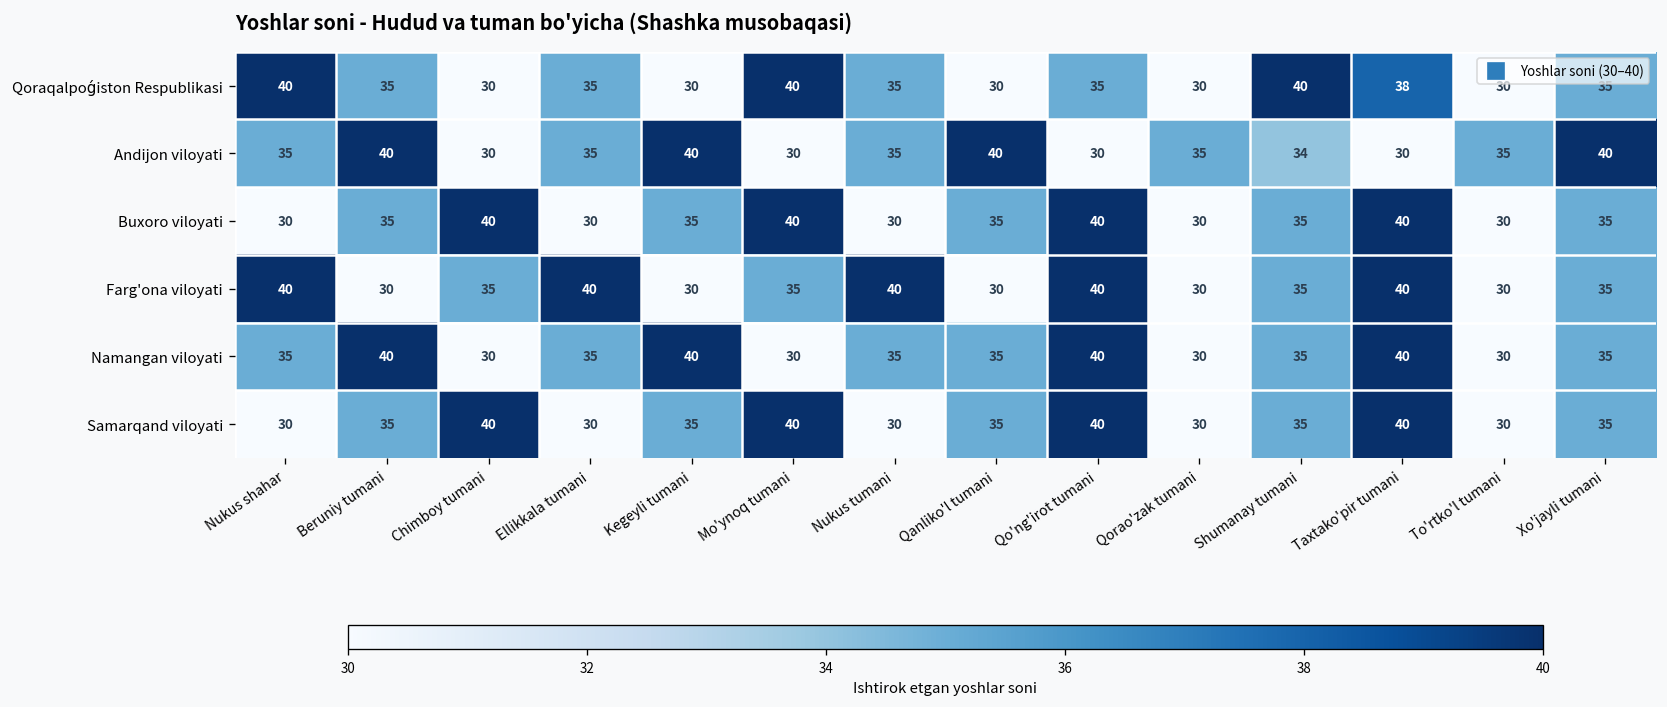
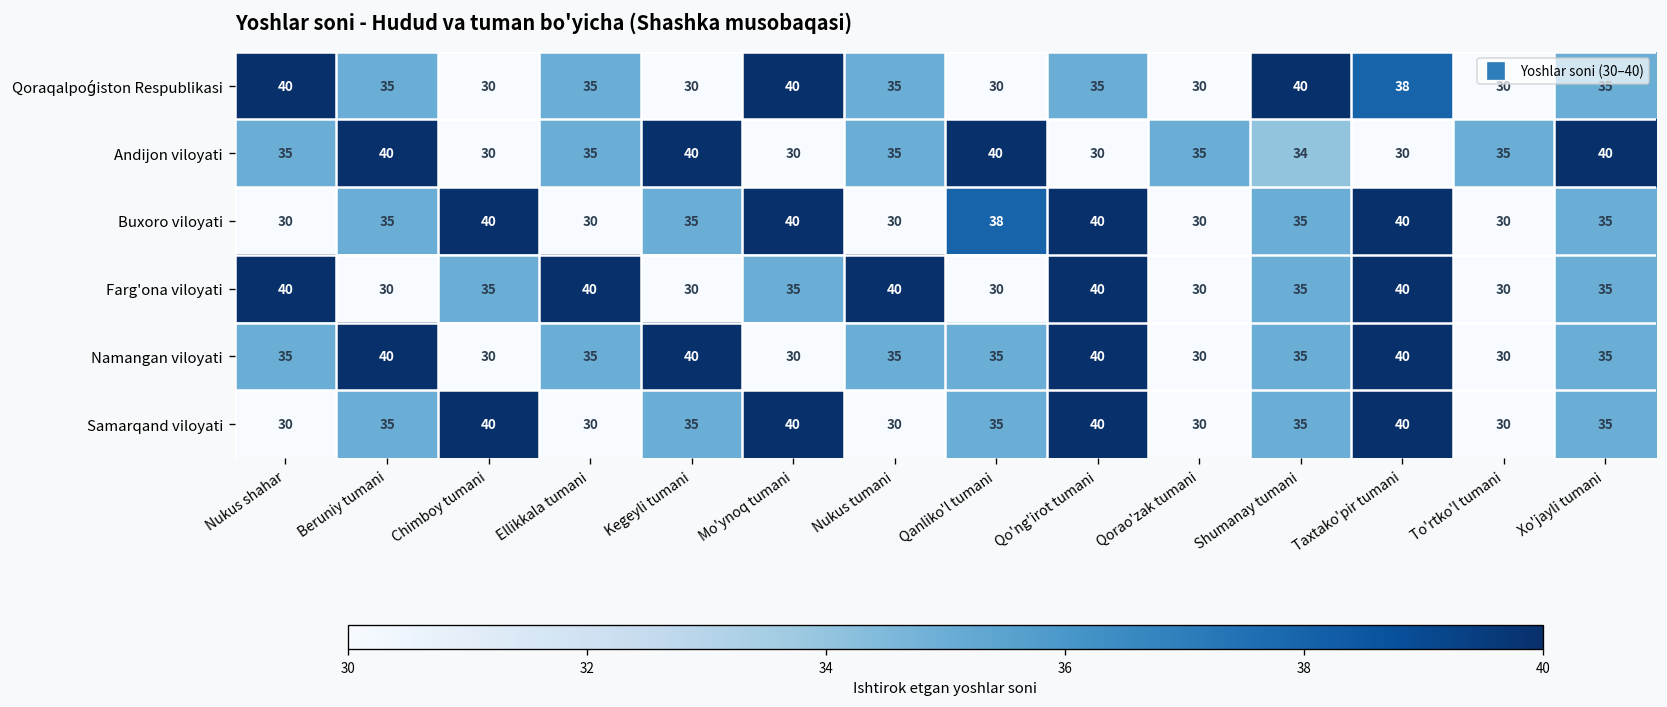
Buxoro viloyati, Qanliko'l tumani: 35 -> 38
